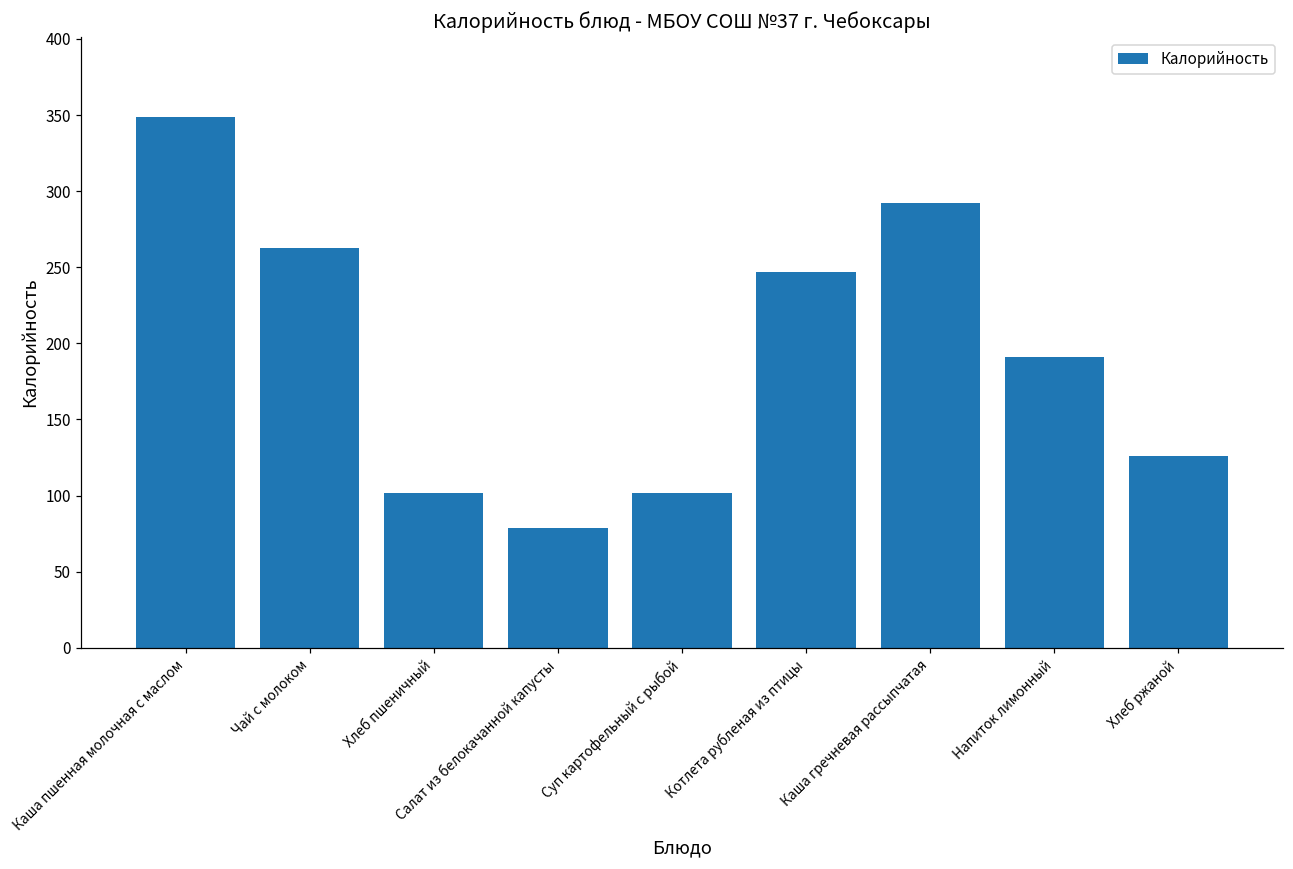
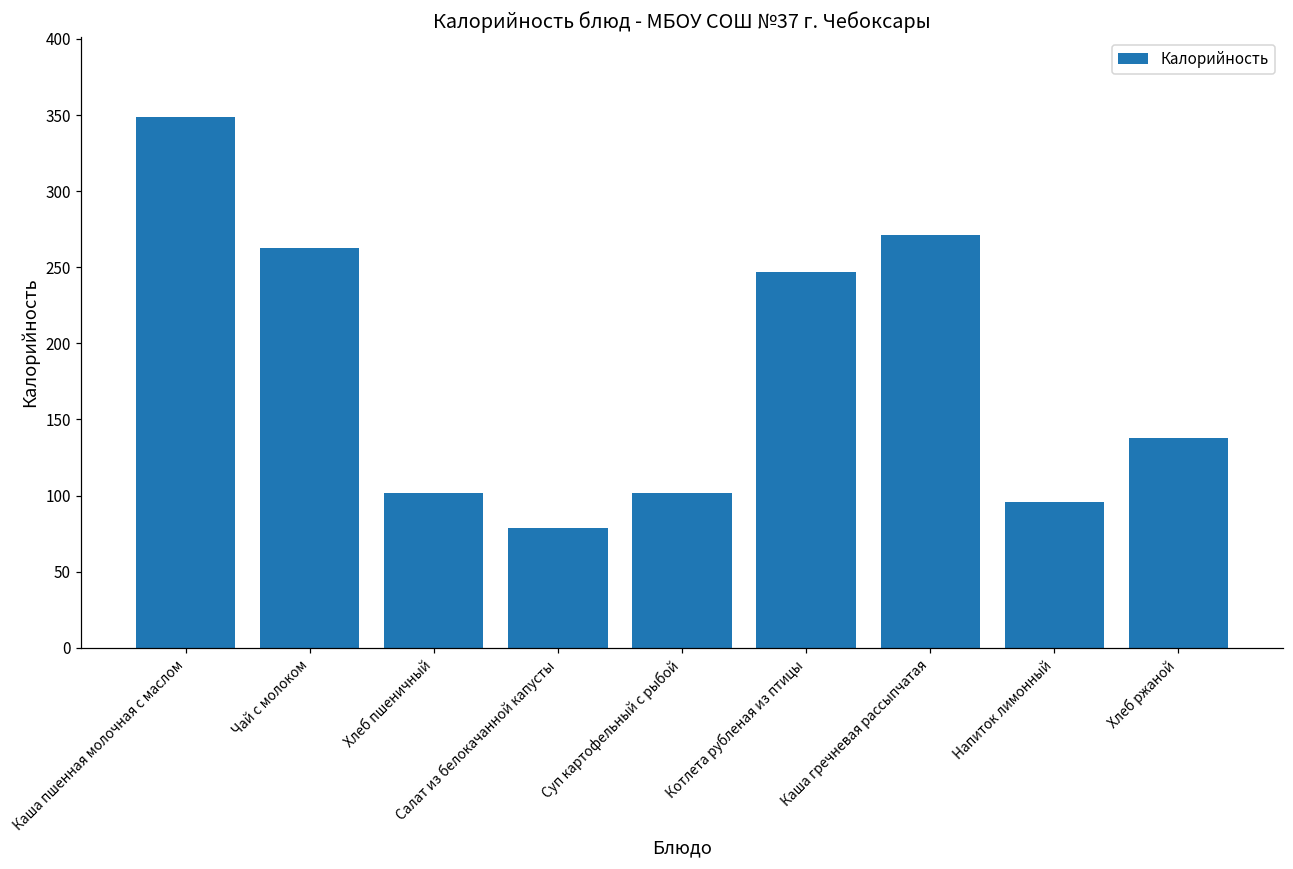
Каша гречневая рассыпчатая: 292 -> 271
Напиток лимонный: 191 -> 96
Хлеб ржаной: 126 -> 138
